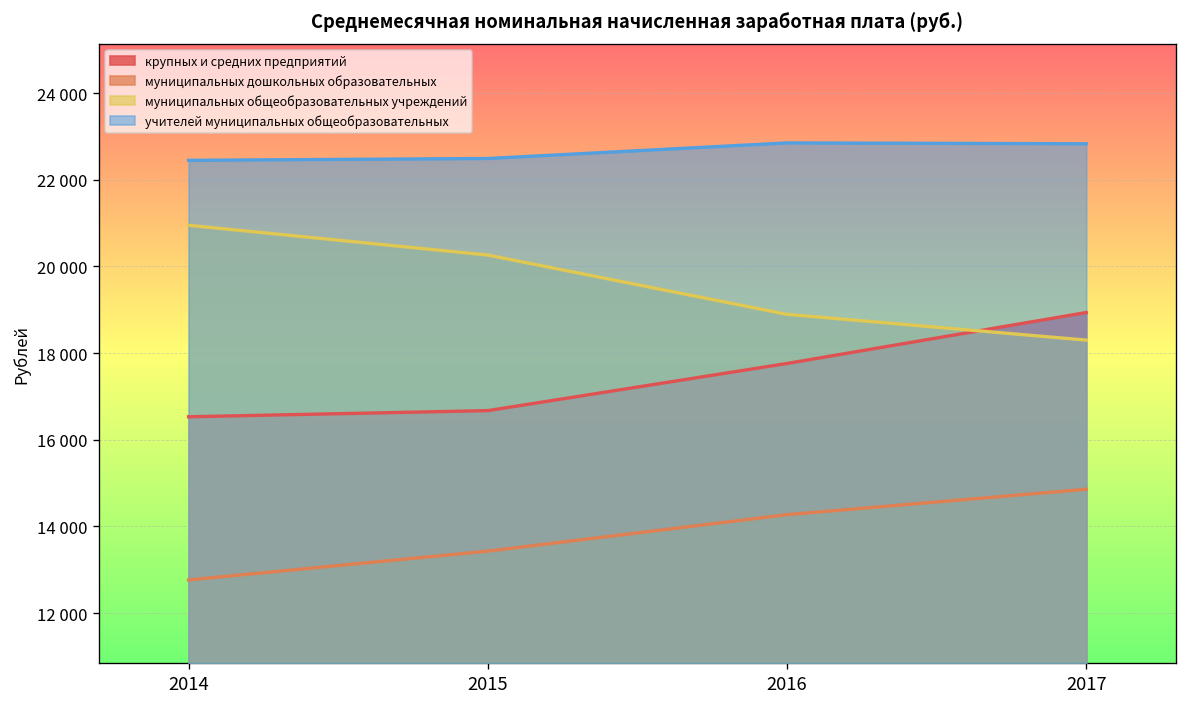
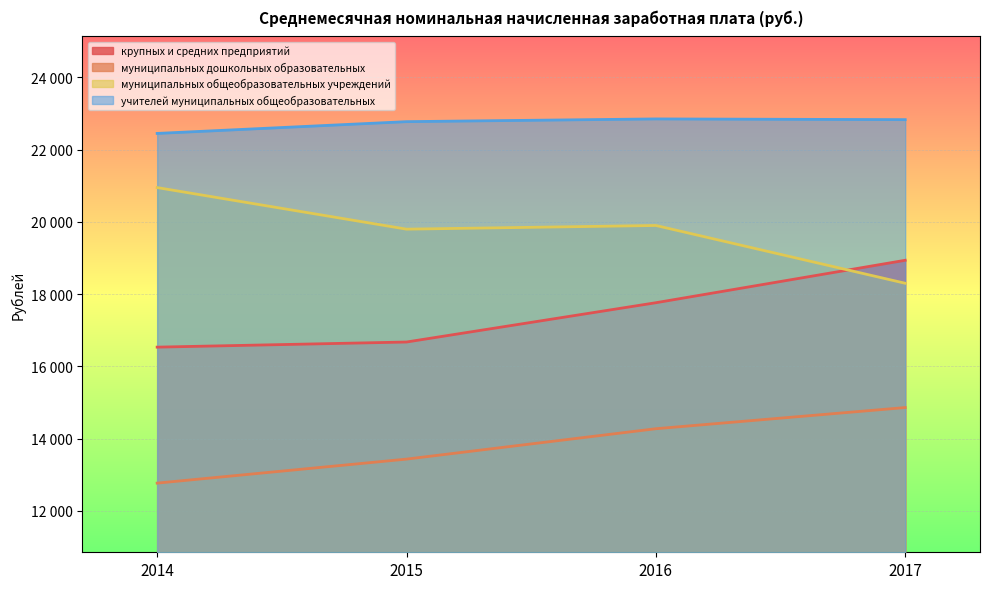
муниципальных общеобразовательных учреждений, 2015: 20300 -> 19800
учителей муниципальных общеобразовательных, 2015: 22500 -> 22800
муниципальных общеобразовательных учреждений, 2016: 18900 -> 19900
